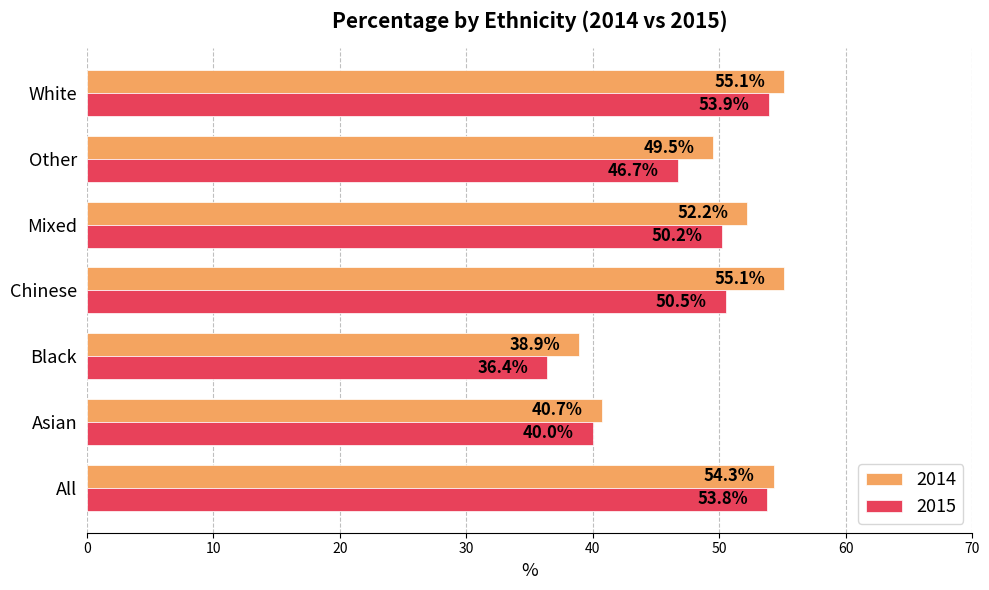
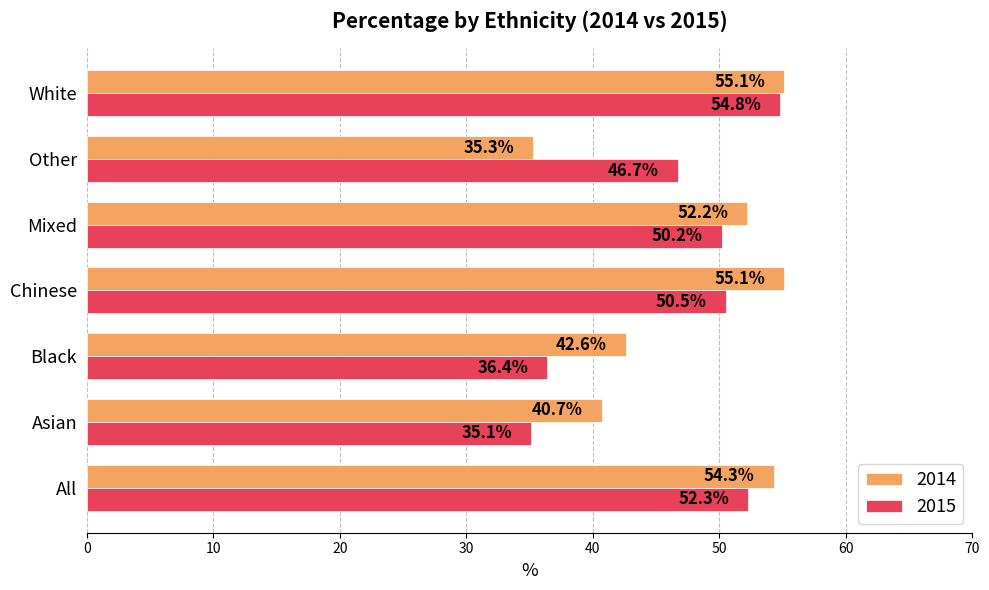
2015, White: 53.9% -> 54.8%
2014, Other: 49.5% -> 35.3%
2014, Black: 38.9% -> 42.6%
2015, Asian: 40.0% -> 35.1%
2015, All: 53.8% -> 52.3%
